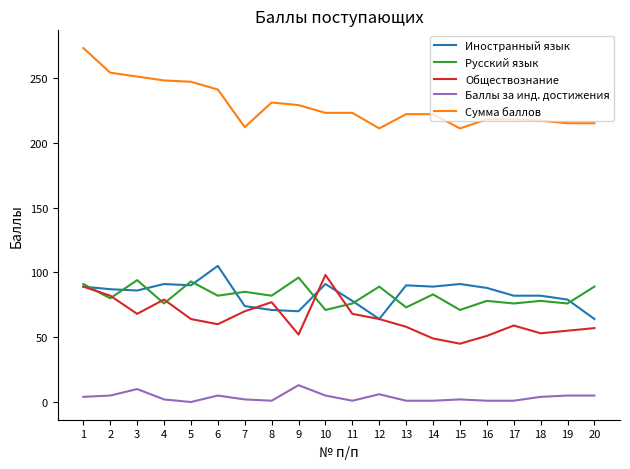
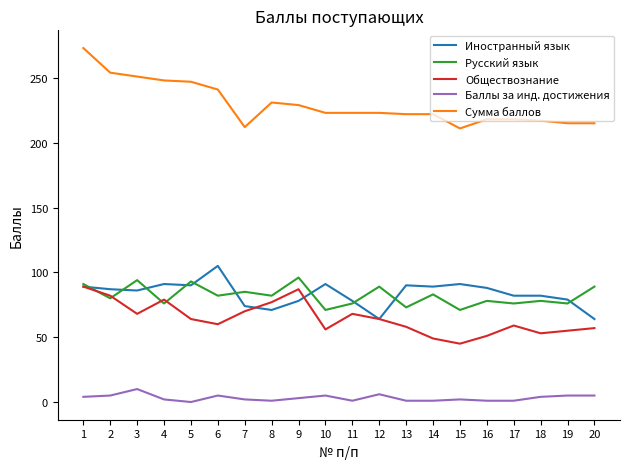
Иностранный язык, 9: 70 -> 78
Обществознание, 9: 52 -> 87
Баллы за инд. достижения, 9: 13 -> 3
Обществознание, 10: 98 -> 56
Сумма баллов, 12: 211 -> 223
